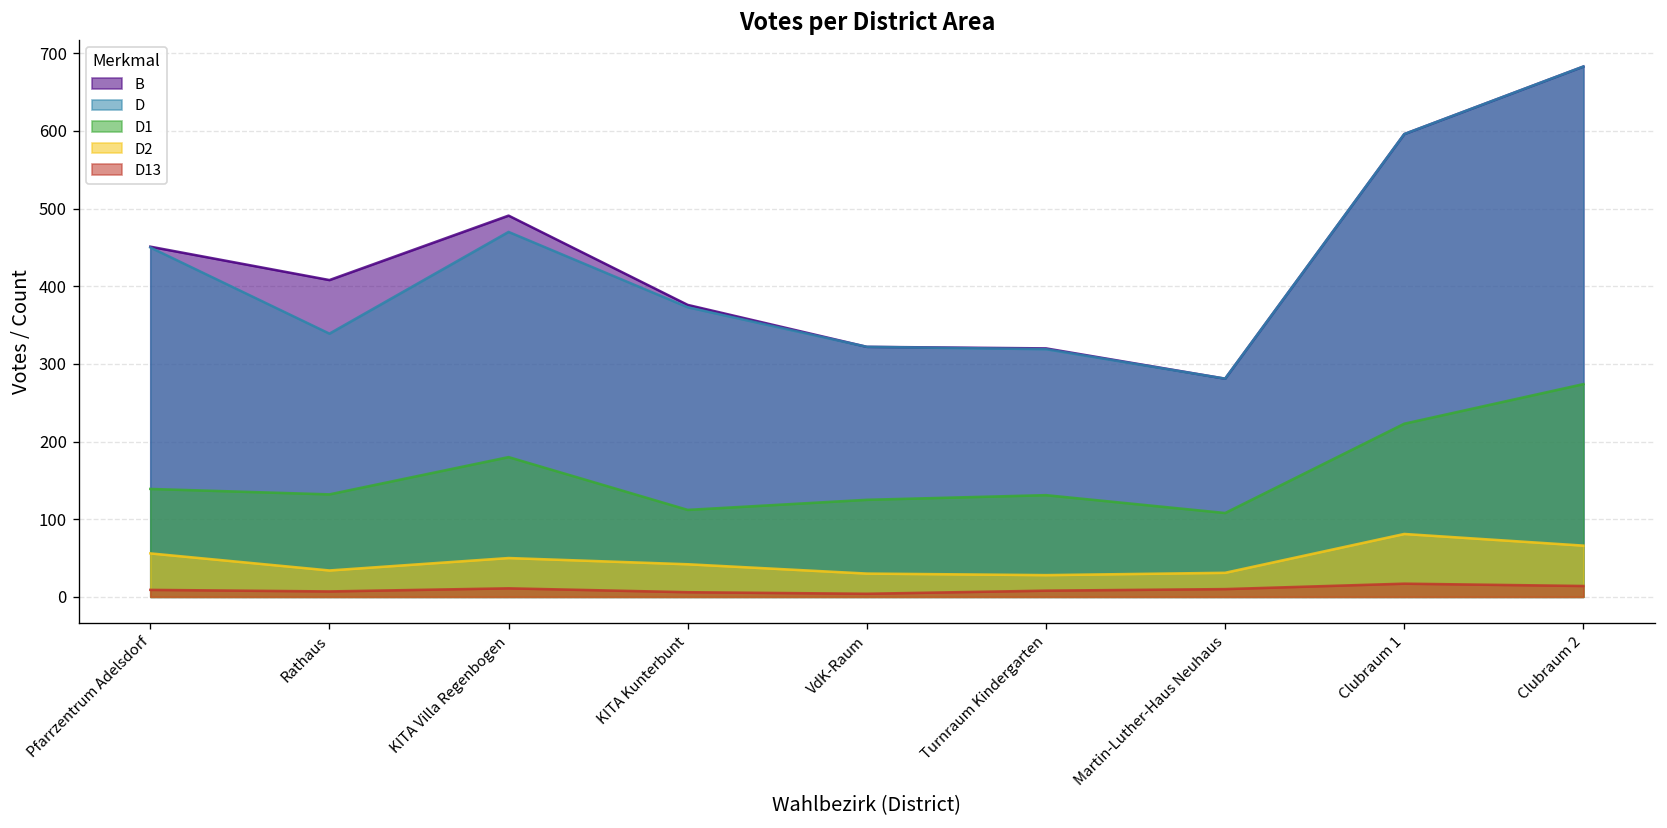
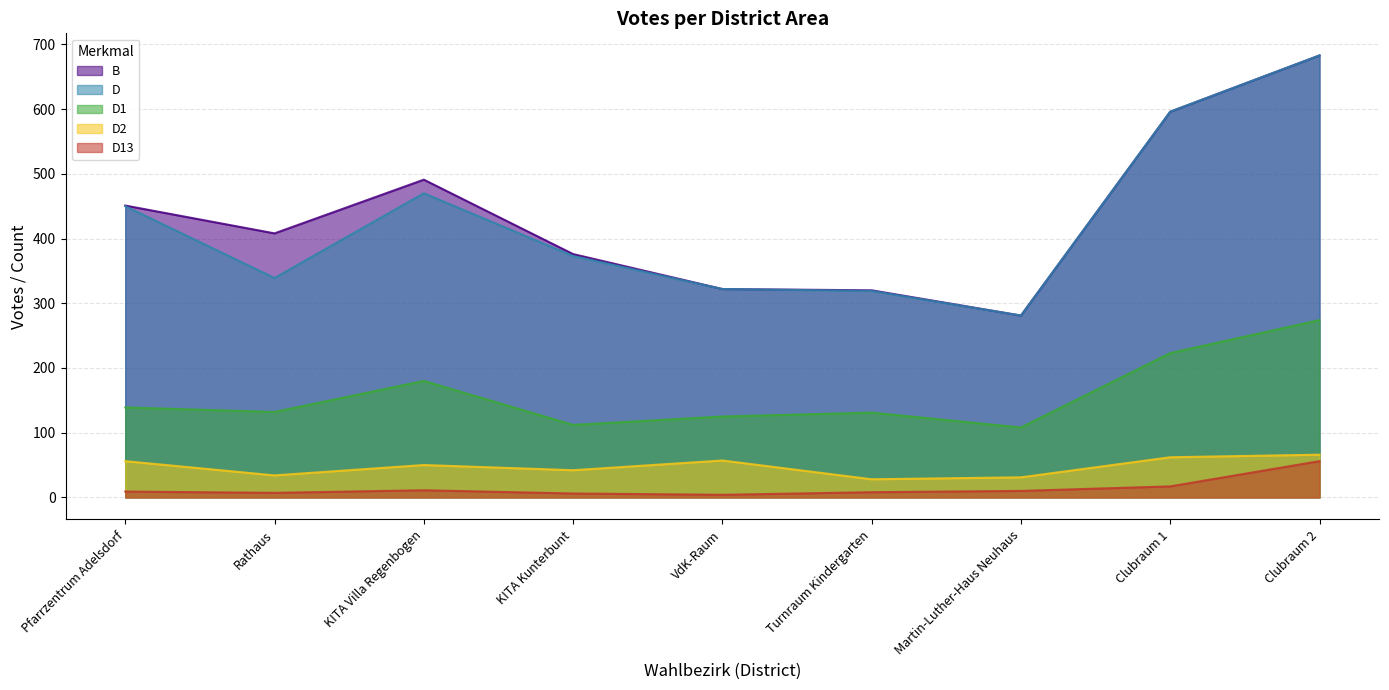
D2, VdK-Raum: 30 -> 60
D2, Clubraum 1: 80 -> 60
D13, Clubraum 2: 10 -> 60
